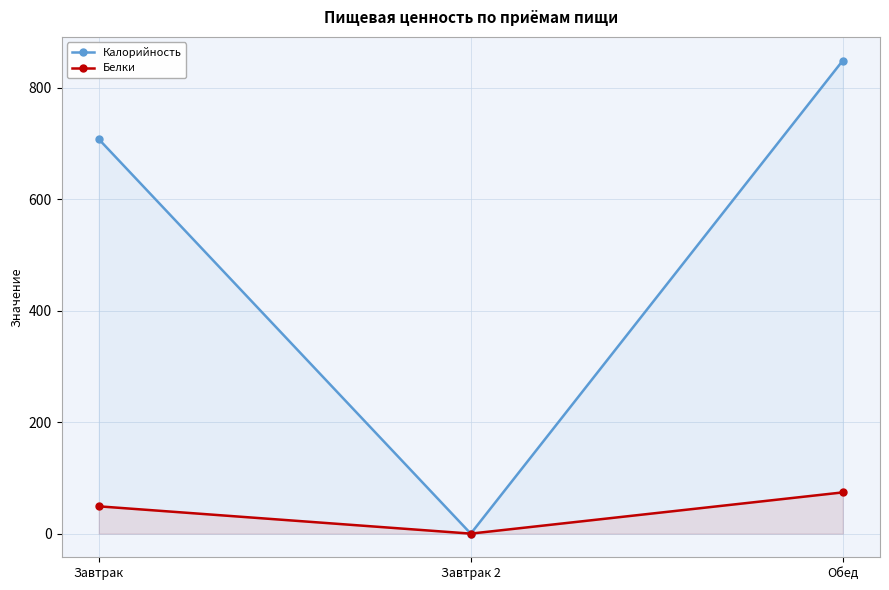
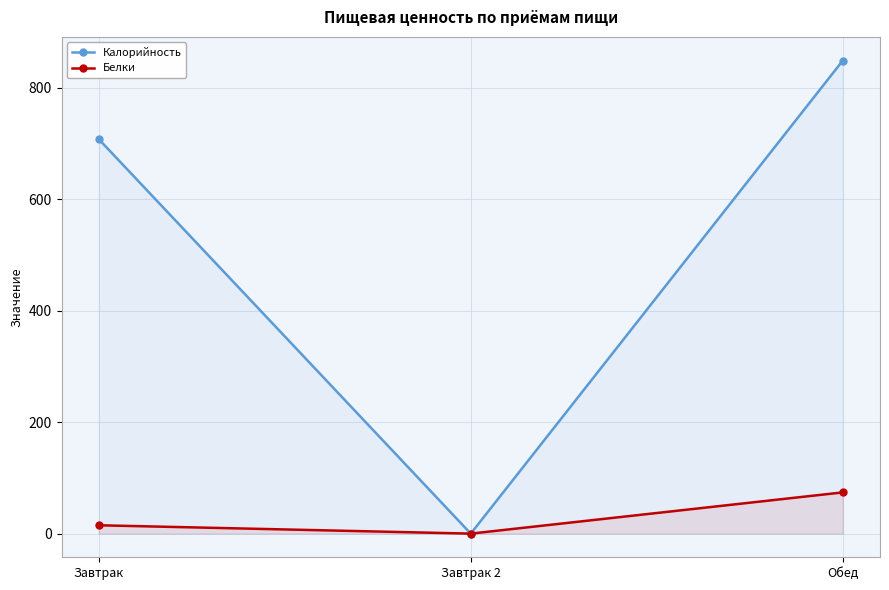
Белки, Завтрак: 50 -> 20
